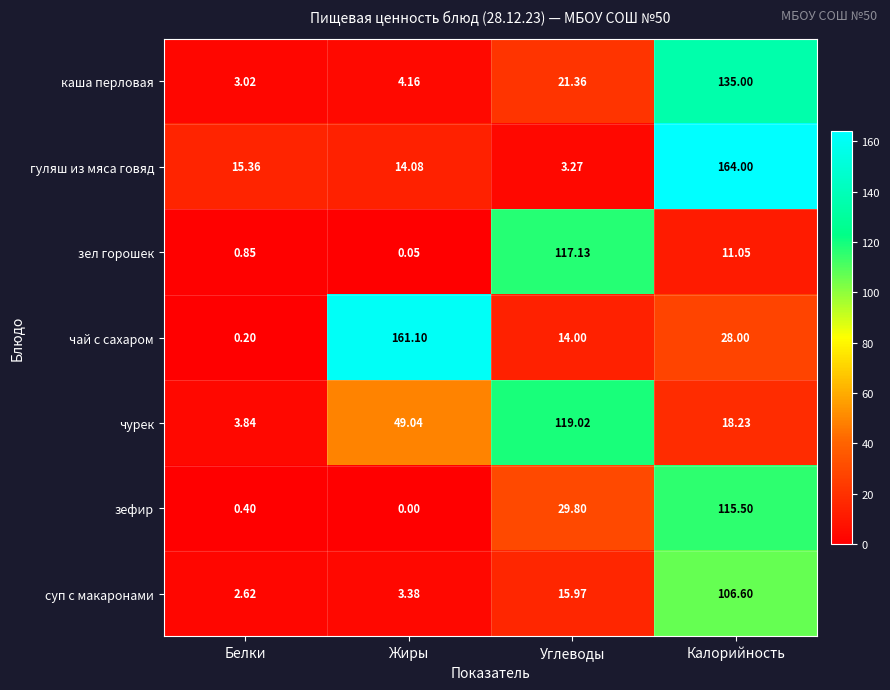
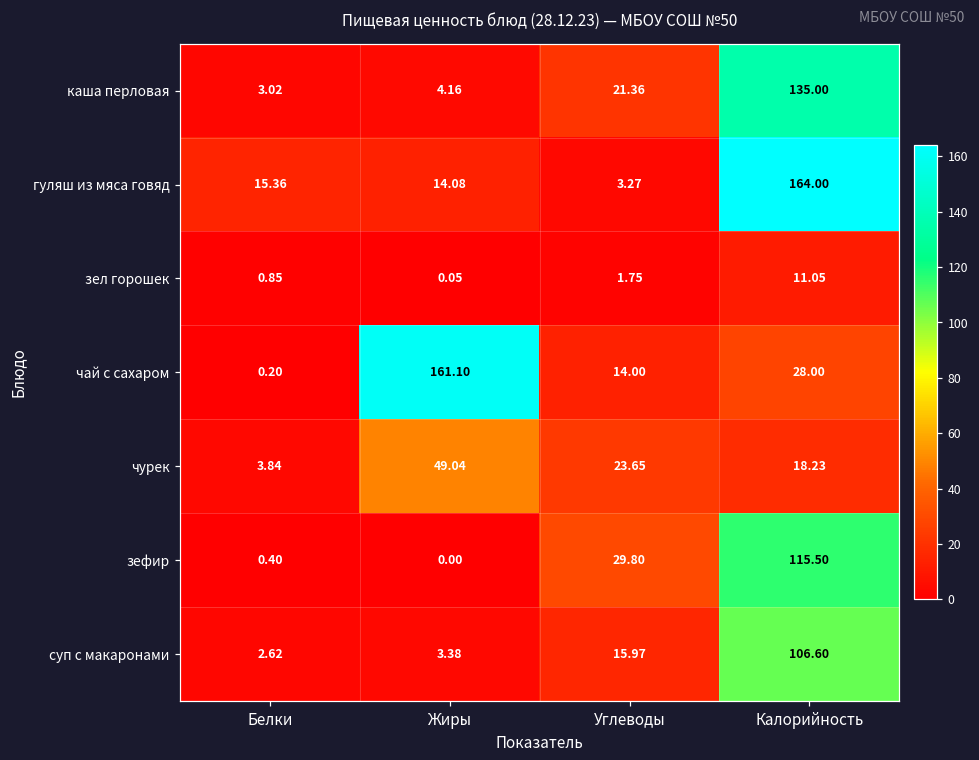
зел горошек, Углеводы: 117.13 -> 1.75
чурек, Углеводы: 119.02 -> 23.65
